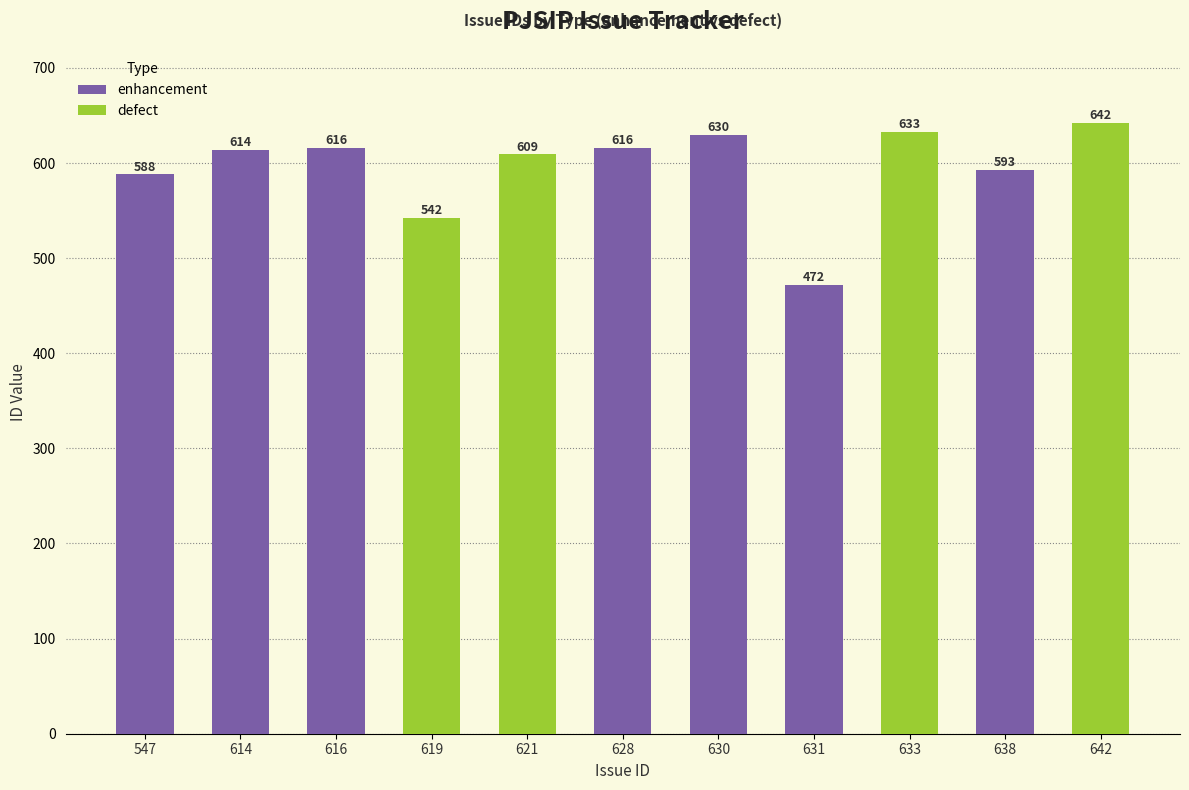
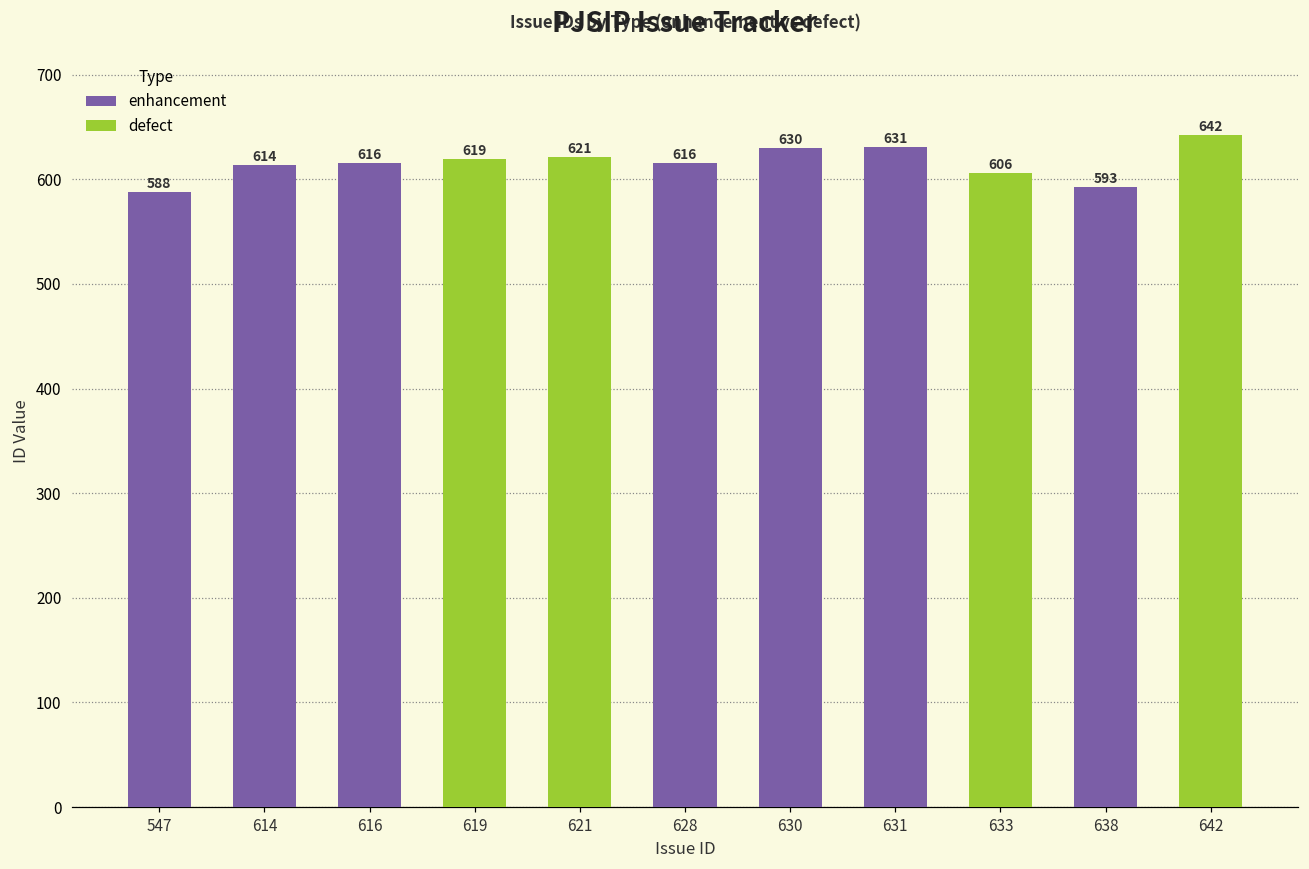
619: 542 -> 619
621: 609 -> 621
631: 472 -> 631
633: 633 -> 606
